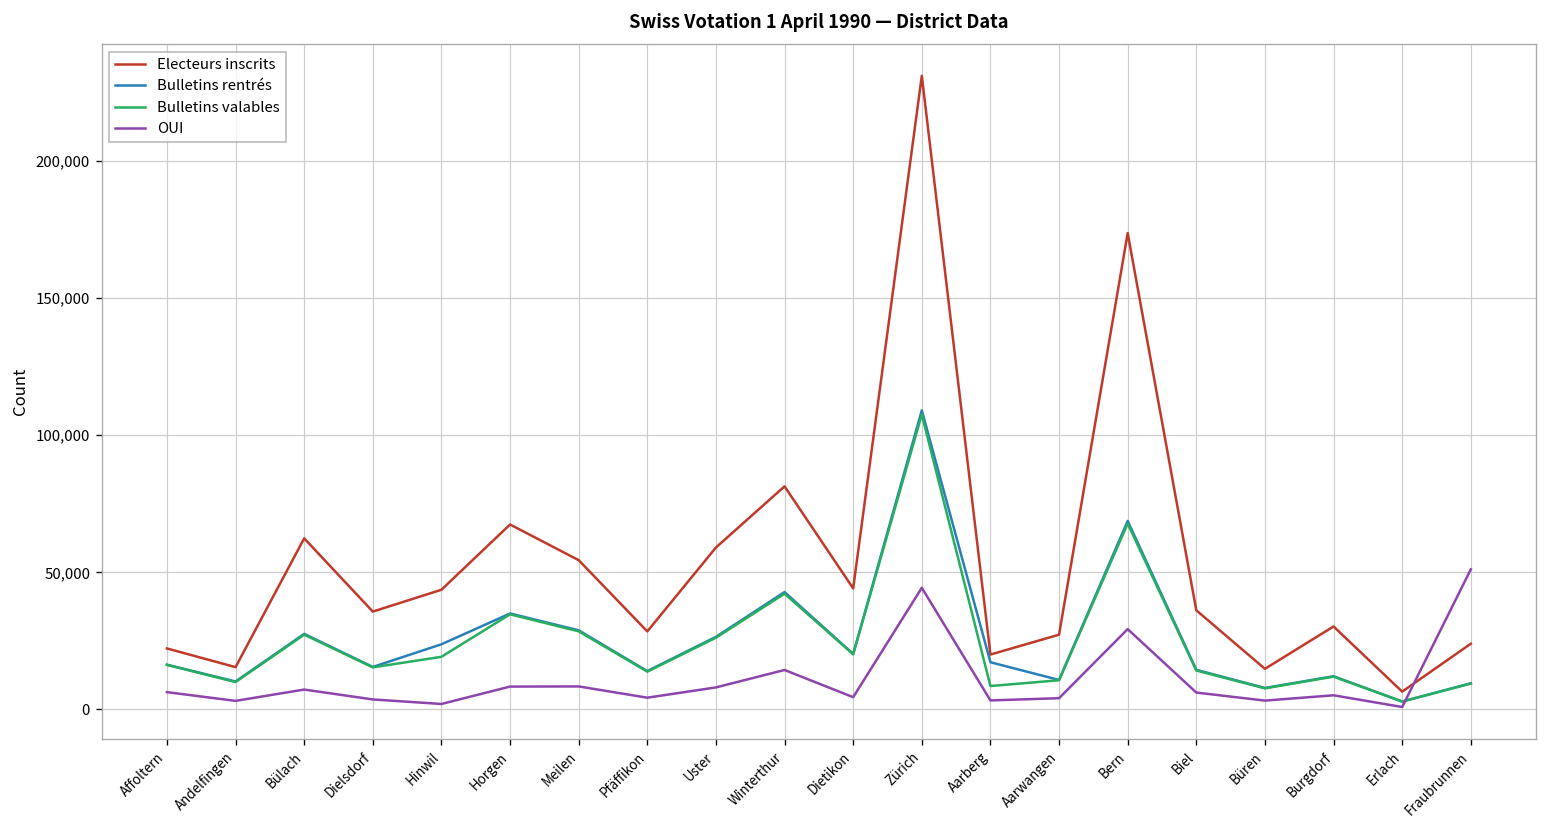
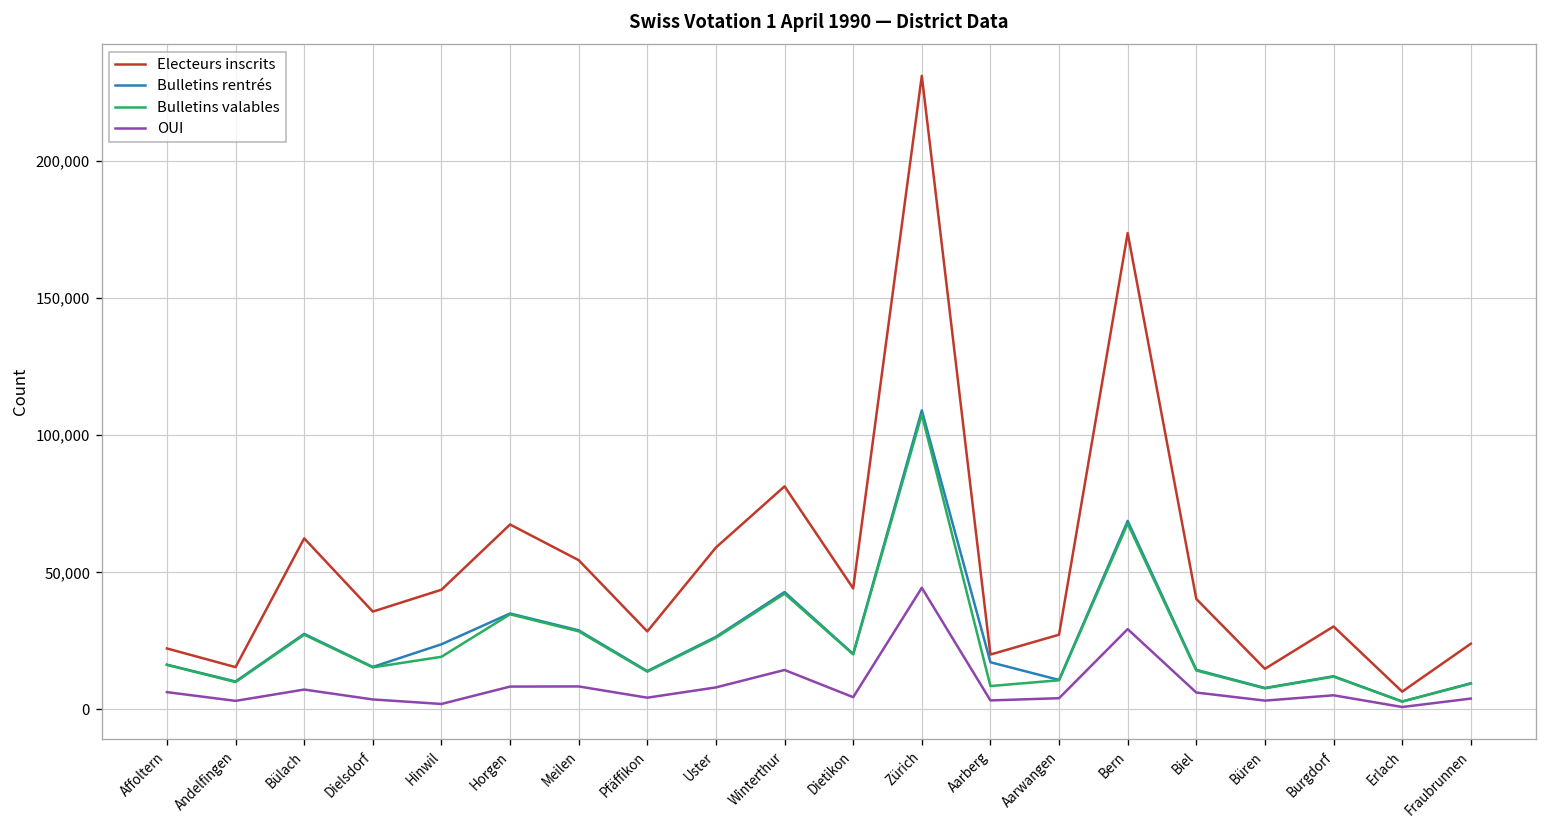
Electeurs inscrits, Biel: 36,000 -> 40,000
OUI, Fraubrunnen: 51,000 -> 4,000
